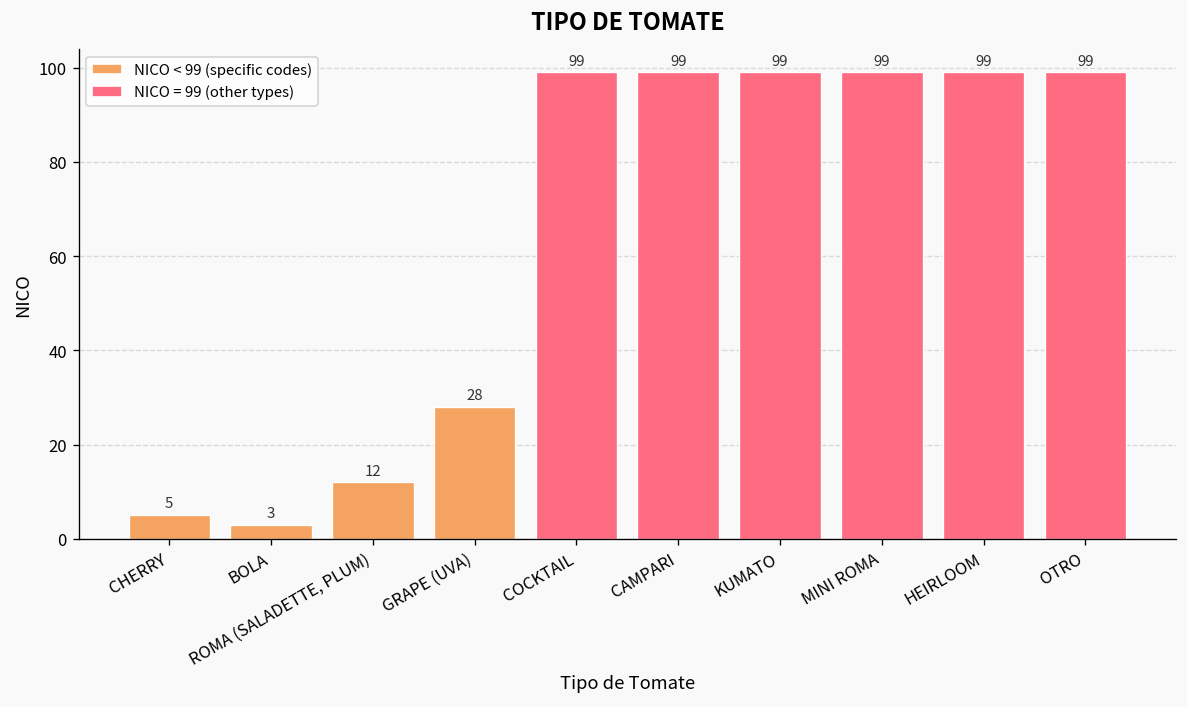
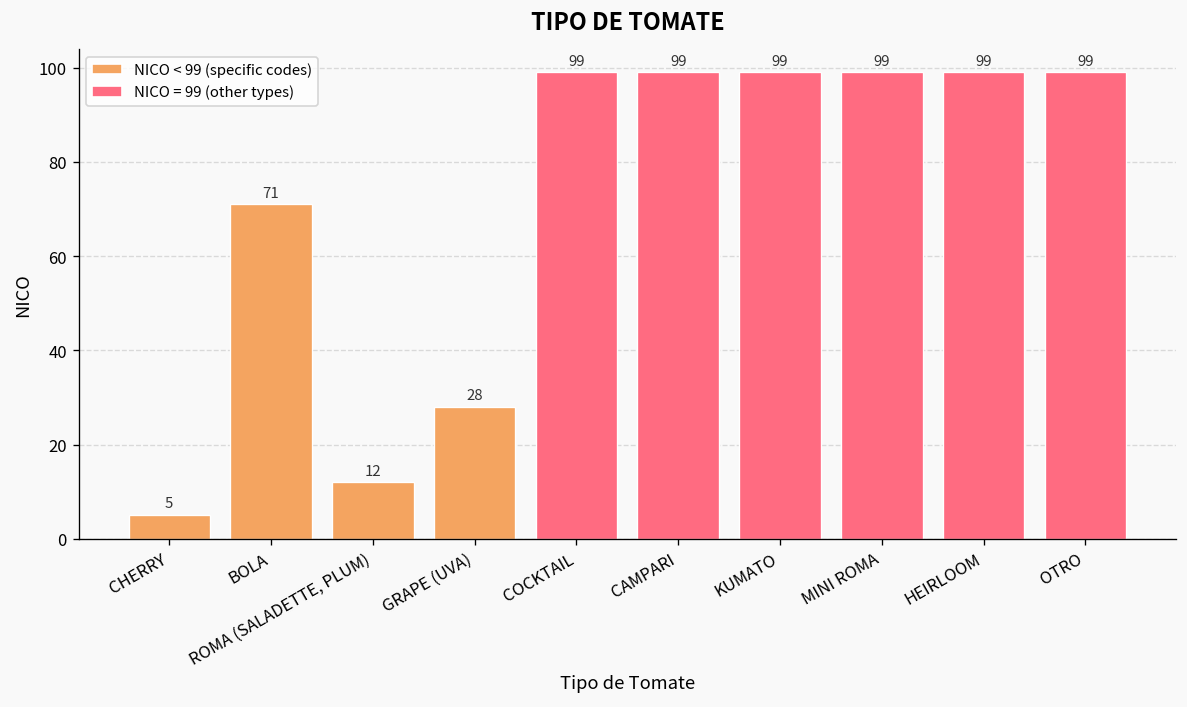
BOLA: 3 -> 71
